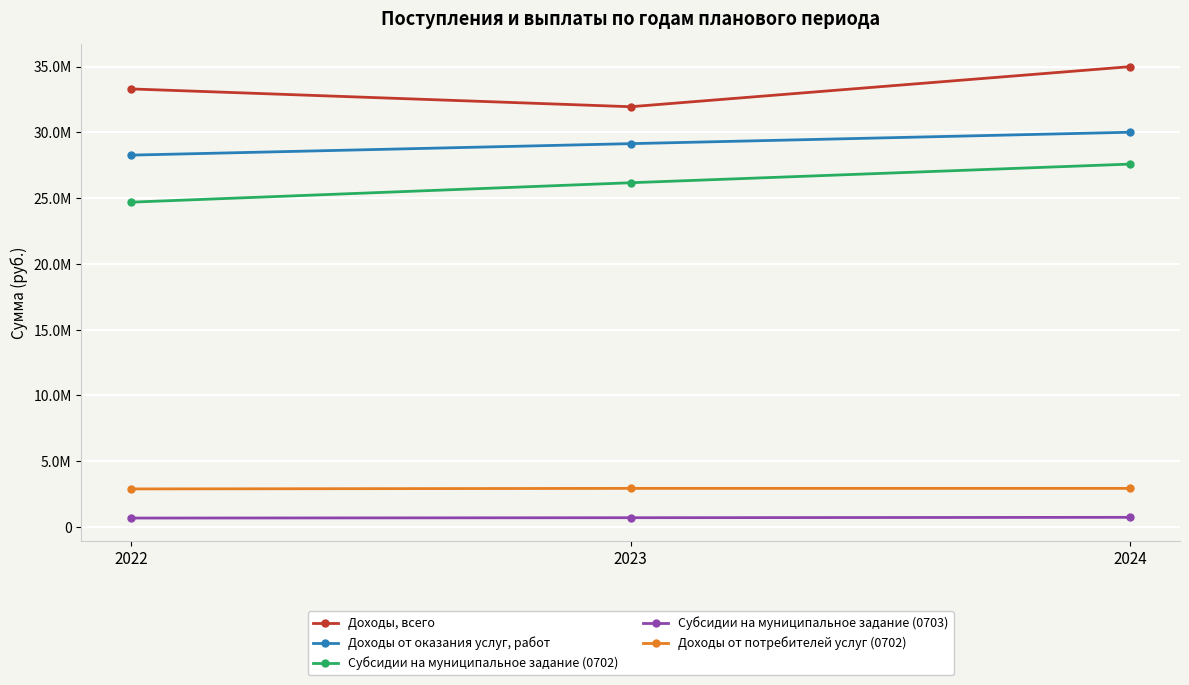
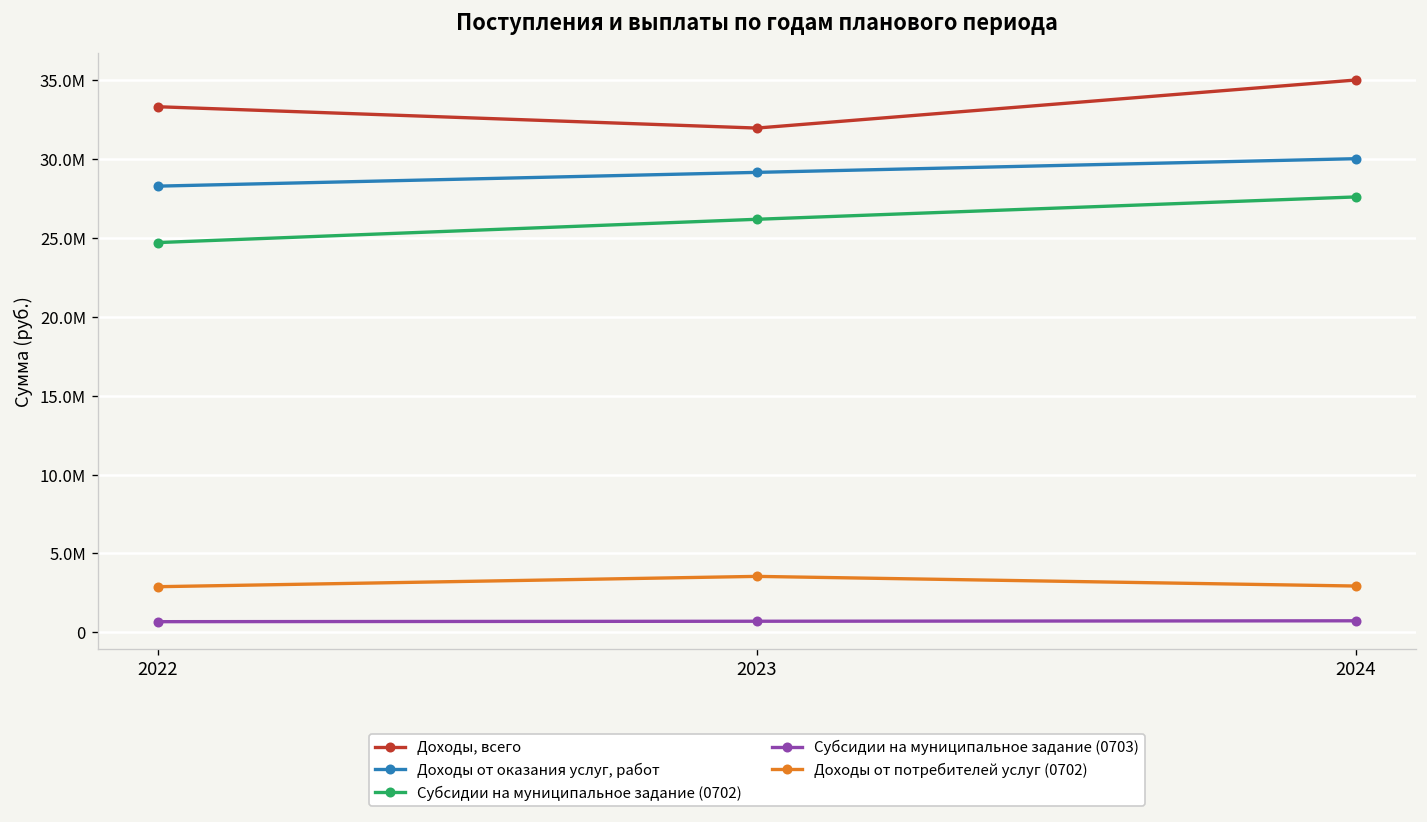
Доходы от потребителей услуг (0702), 2023: 2900000 -> 3500000
